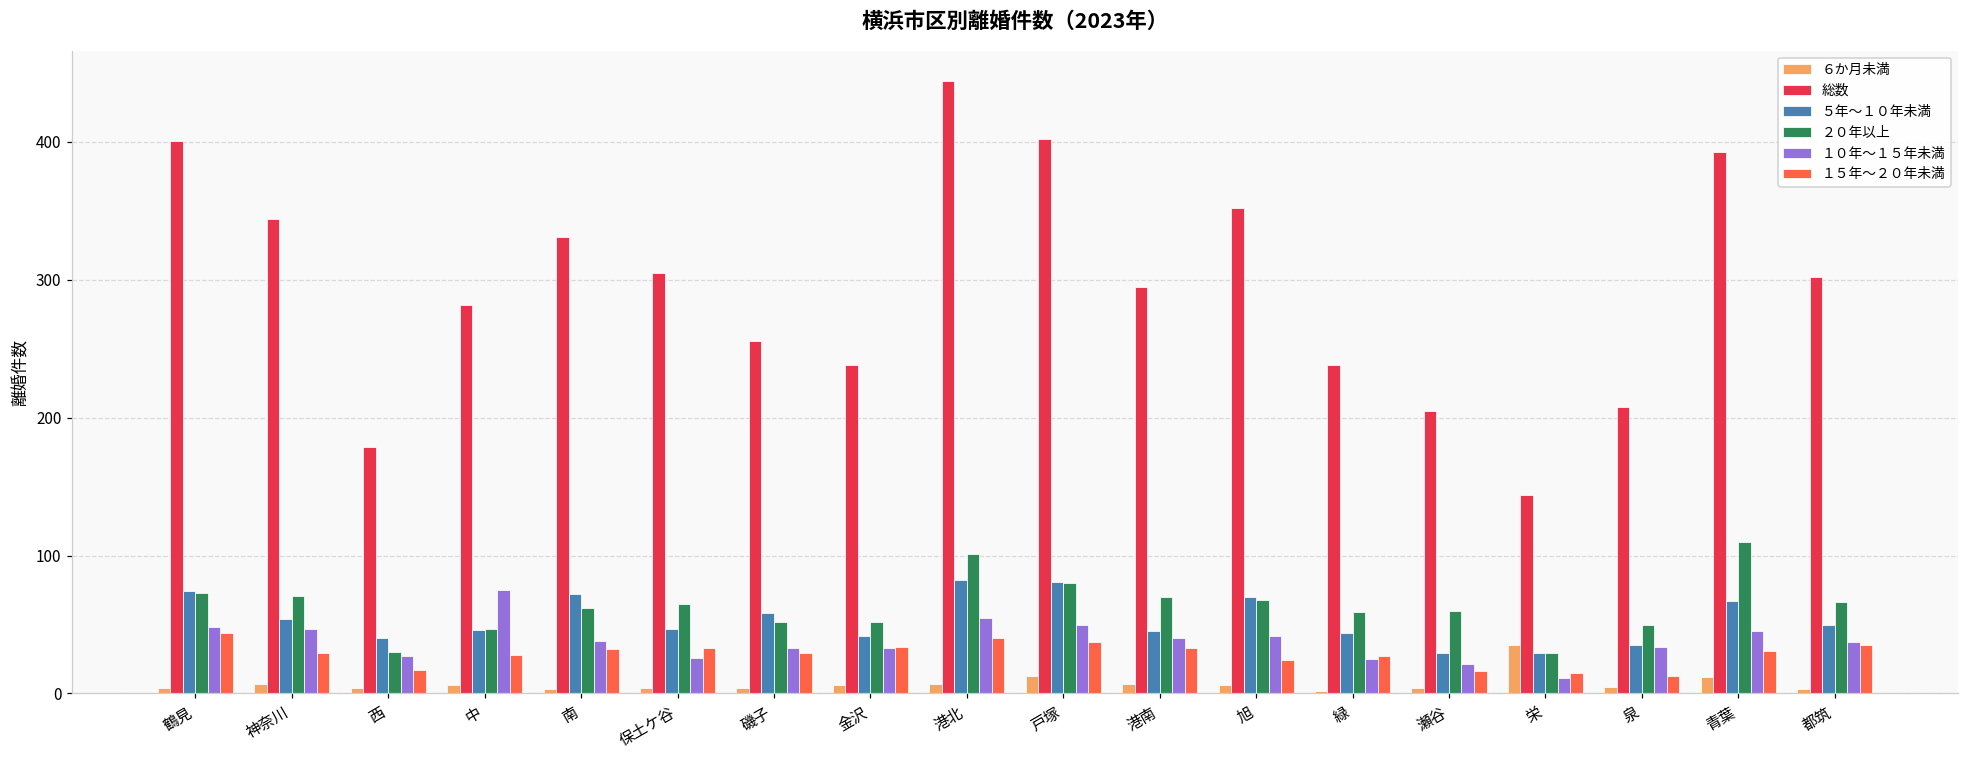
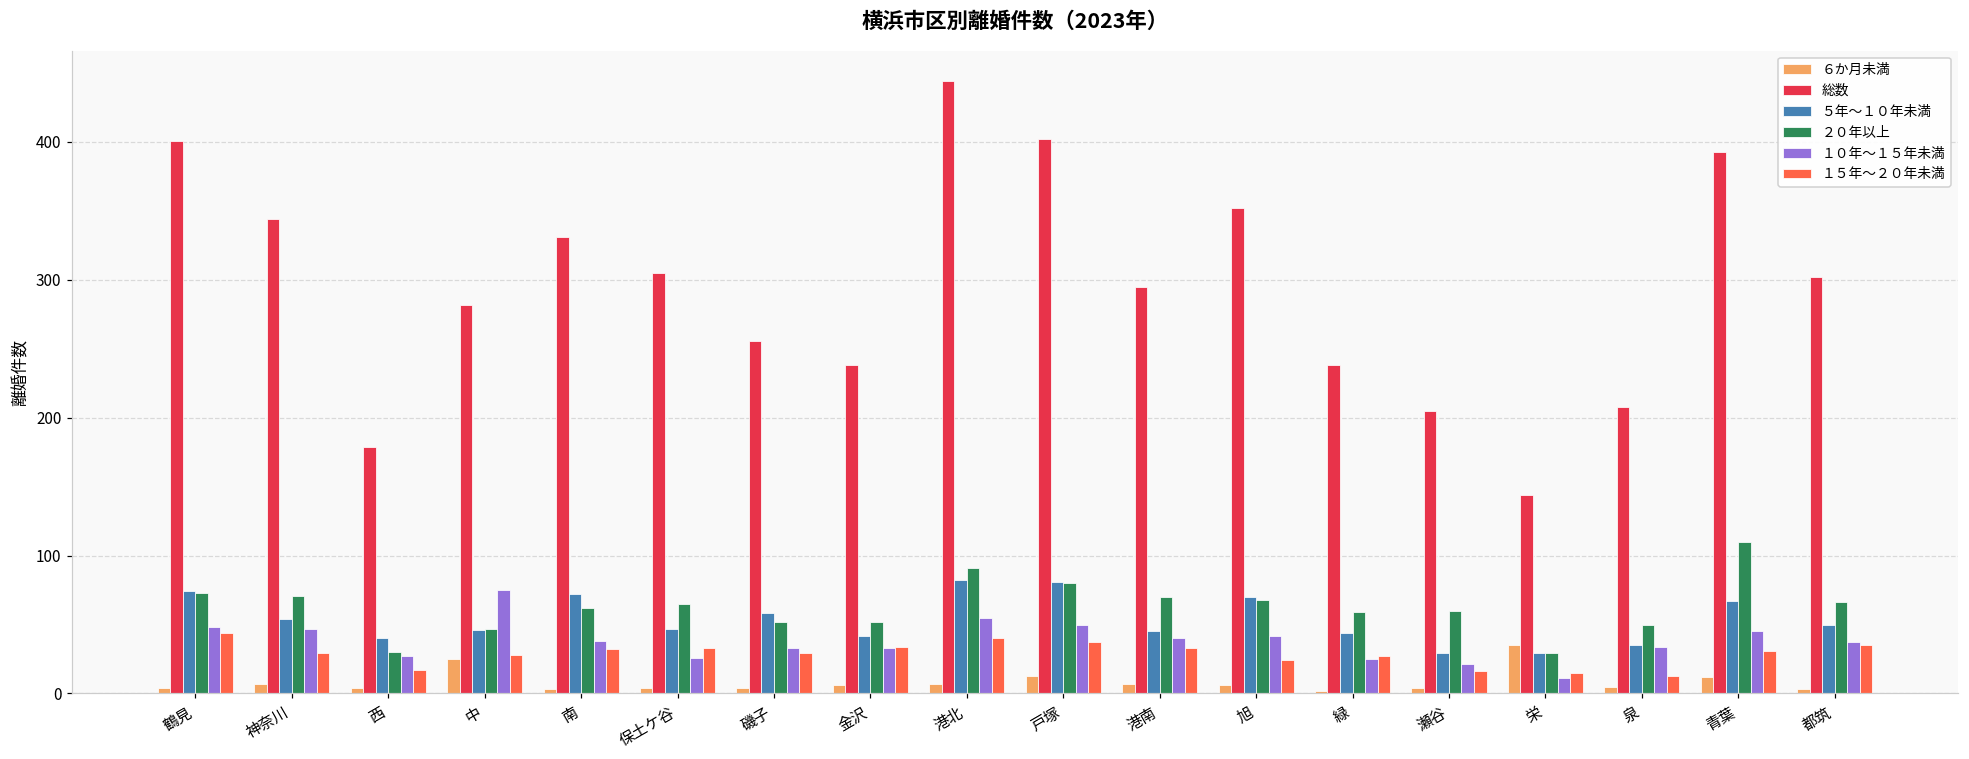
６か月未満, 中: 6 -> 25
２０年以上, 港北: 101 -> 91
